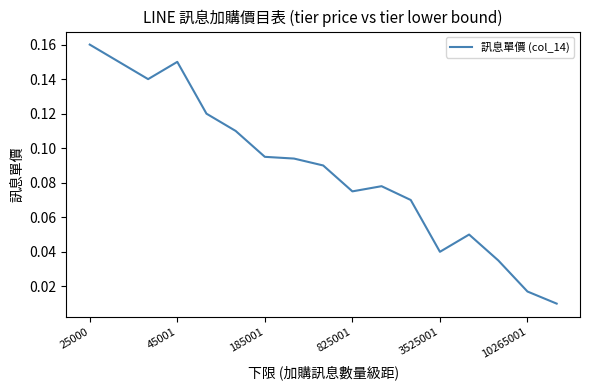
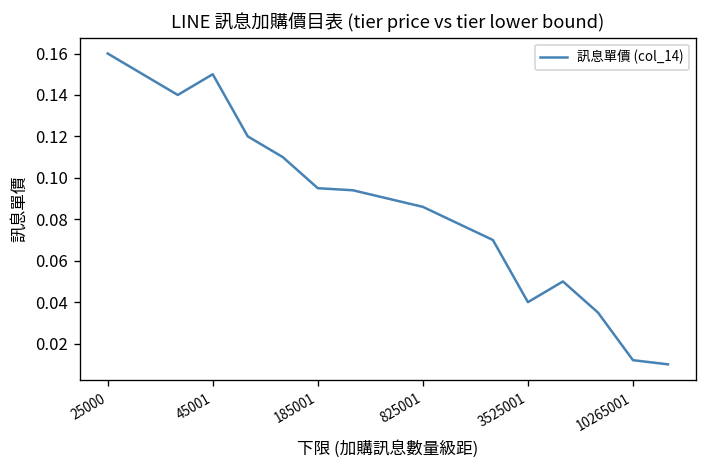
825001: 0.075 -> 0.086
10265001: 0.017 -> 0.012
